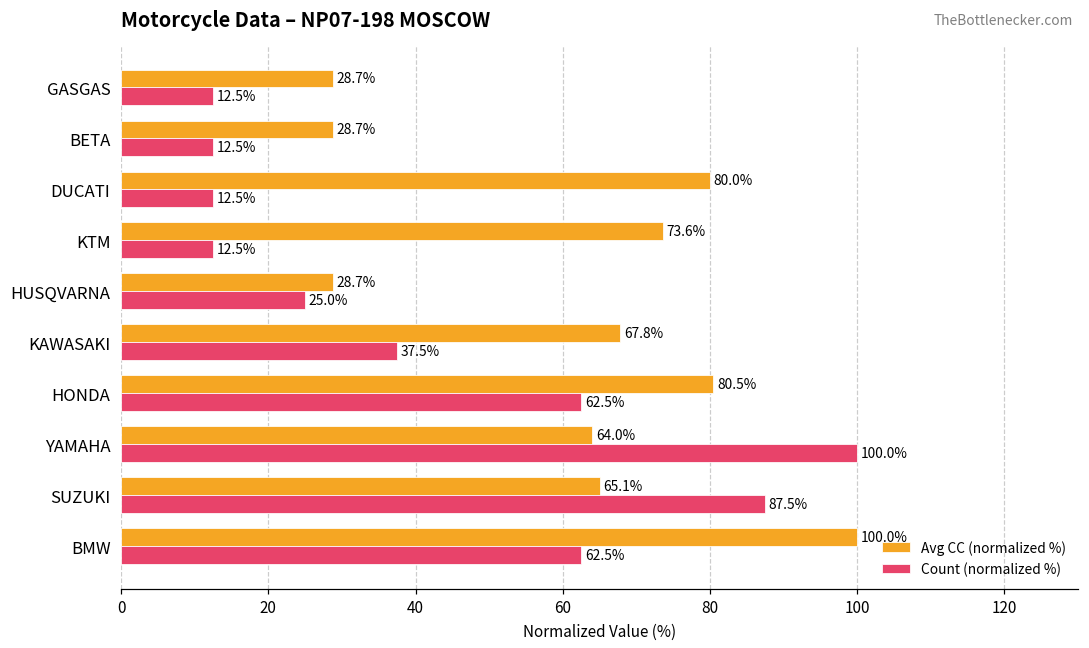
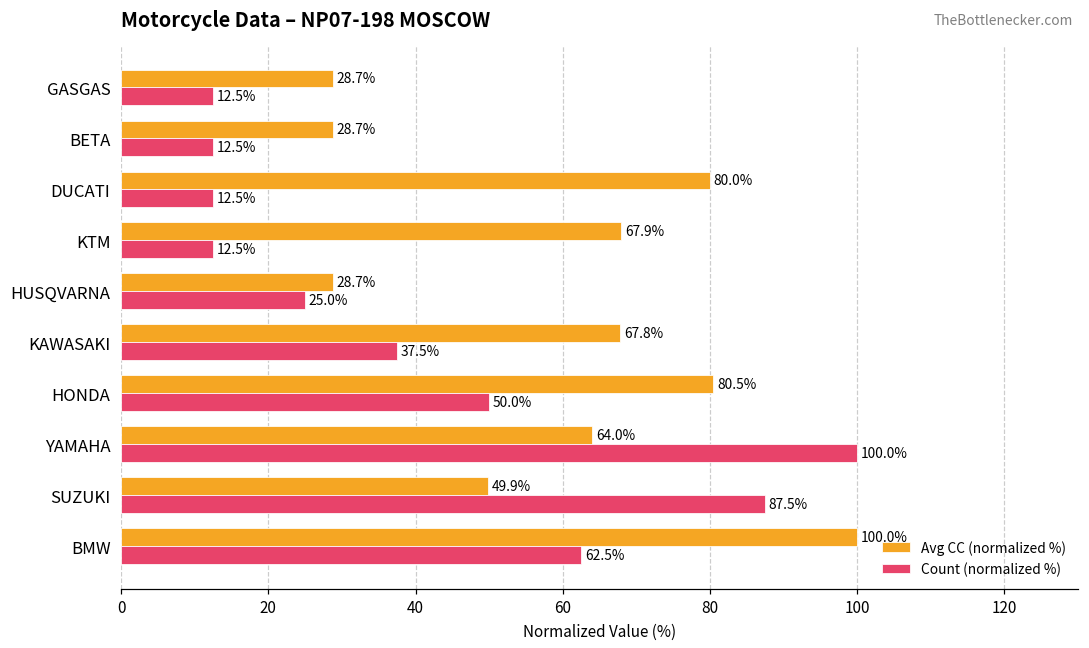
Avg CC (normalized %), KTM: 73.6% -> 67.9%
Count (normalized %), HONDA: 62.5% -> 50.0%
Avg CC (normalized %), SUZUKI: 65.1% -> 49.9%
